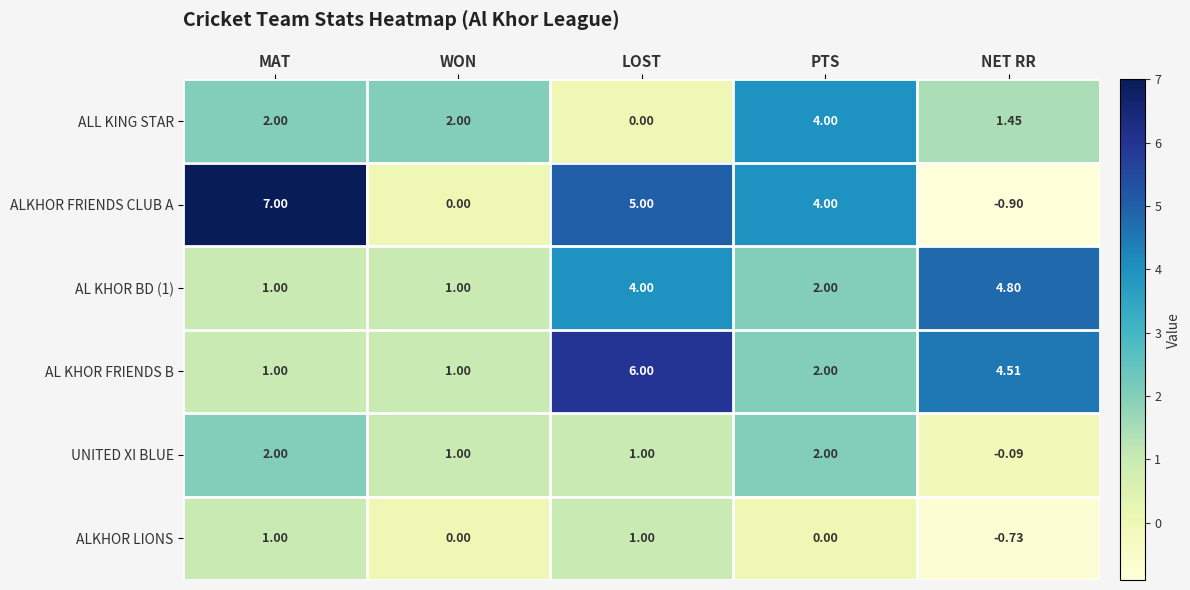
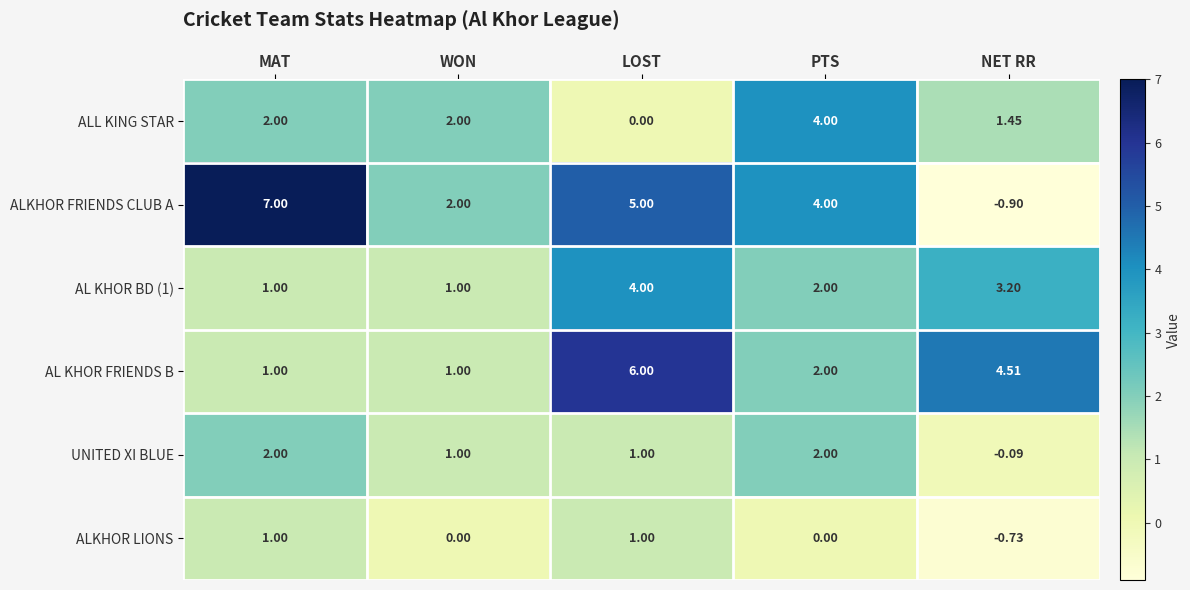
ALKHOR FRIENDS CLUB A, WON: 0.00 -> 2.00
AL KHOR BD (1), NET RR: 4.80 -> 3.20
